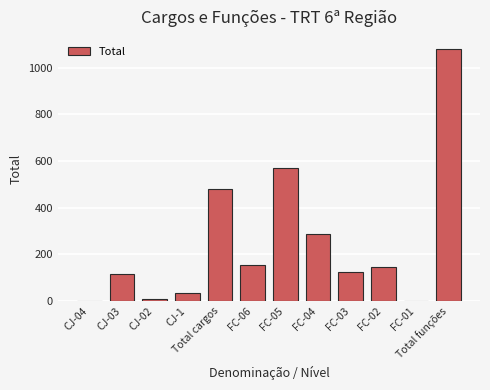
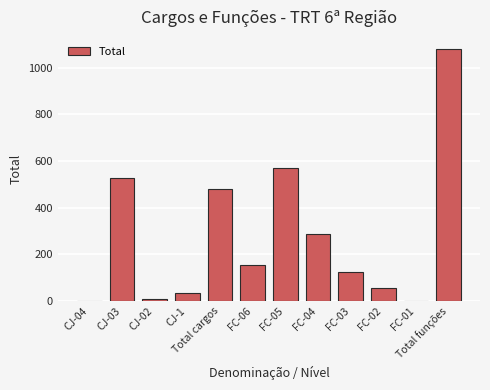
CJ-03: 120 -> 530
FC-02: 140 -> 50
